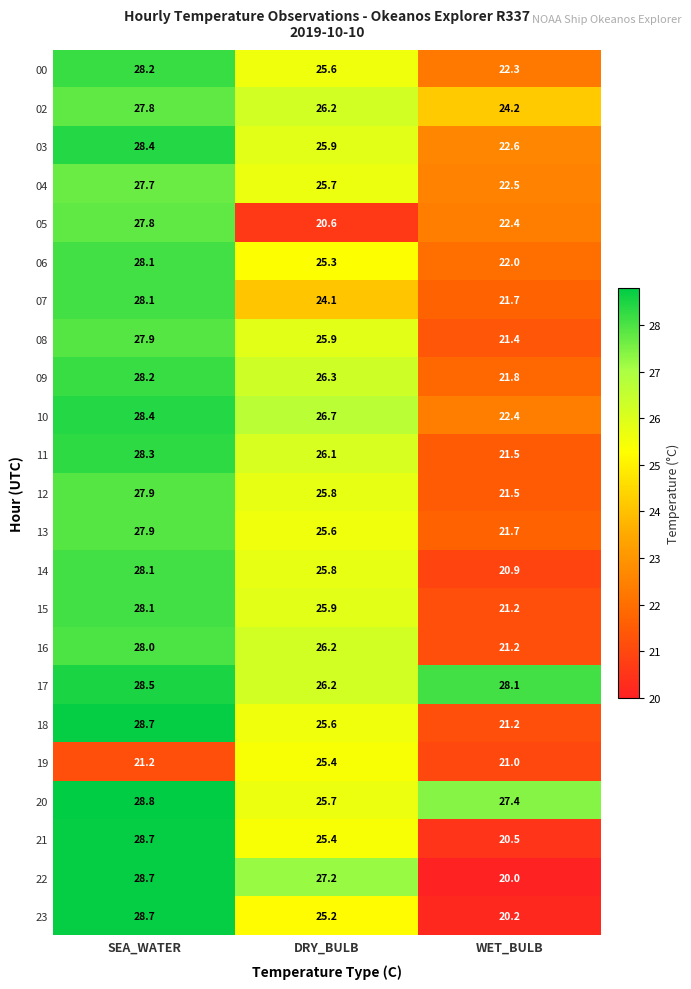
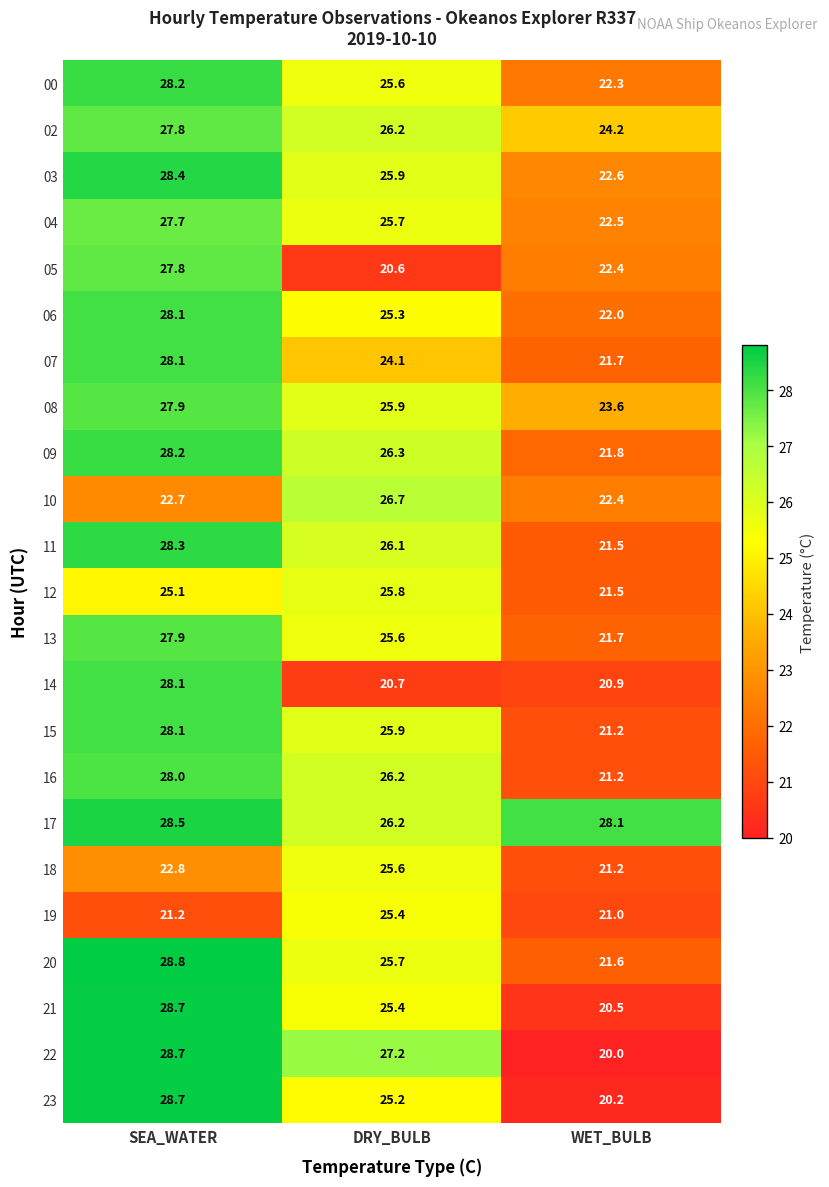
08, WET_BULB: 21.4 -> 23.6
10, SEA_WATER: 28.4 -> 22.7
12, SEA_WATER: 27.9 -> 25.1
14, DRY_BULB: 25.8 -> 20.7
18, SEA_WATER: 28.7 -> 22.8
20, WET_BULB: 27.4 -> 21.6
